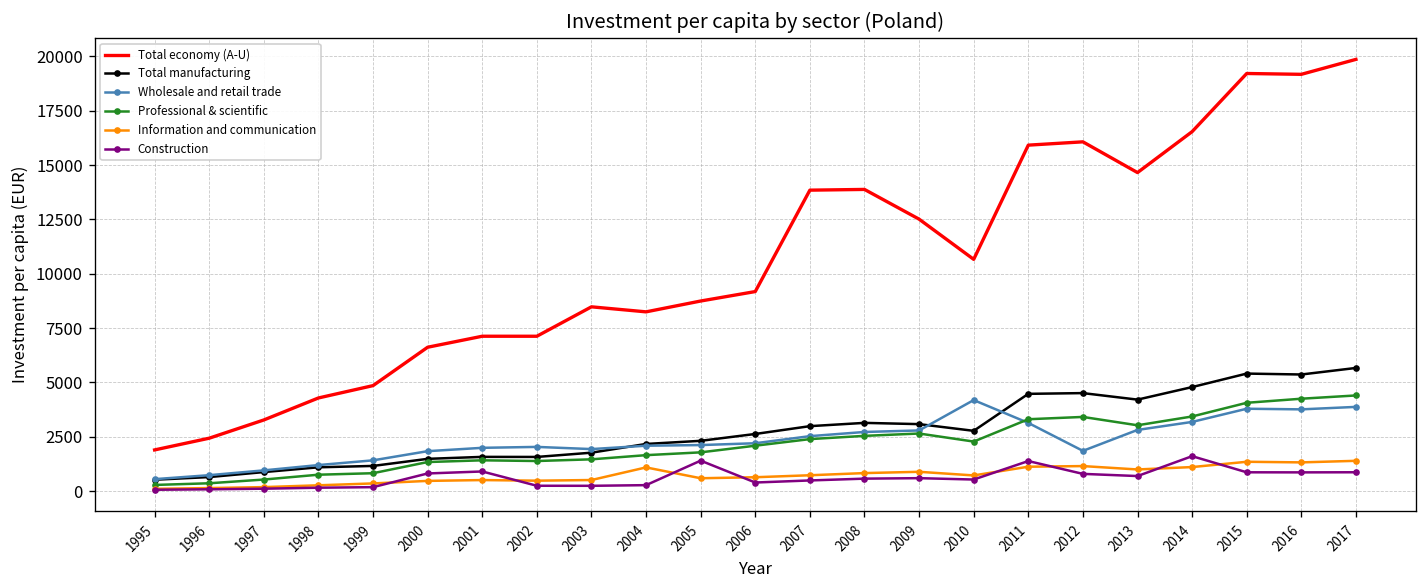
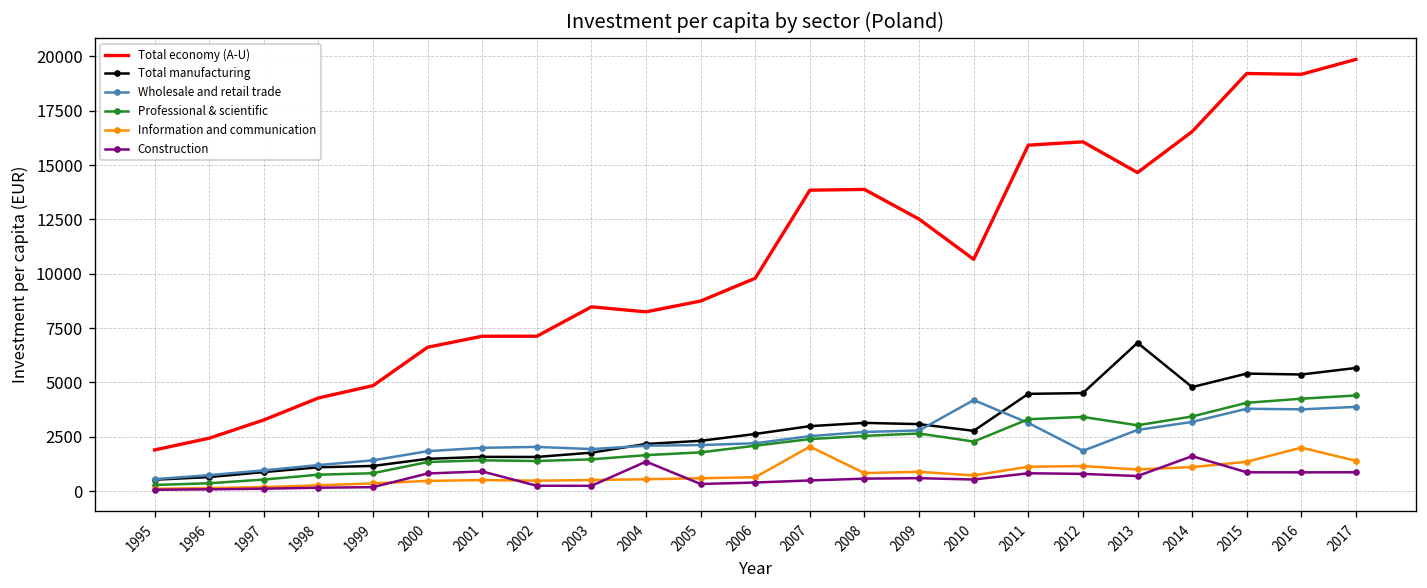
Information and communication, 2004: 1100 -> 500
Construction, 2004: 300 -> 1400
Construction, 2005: 1400 -> 300
Total economy (A-U), 2006: 9200 -> 9800
Information and communication, 2007: 700 -> 2000
Construction, 2011: 1400 -> 800
Total manufacturing, 2013: 4200 -> 6800
Information and communication, 2016: 1300 -> 2000
